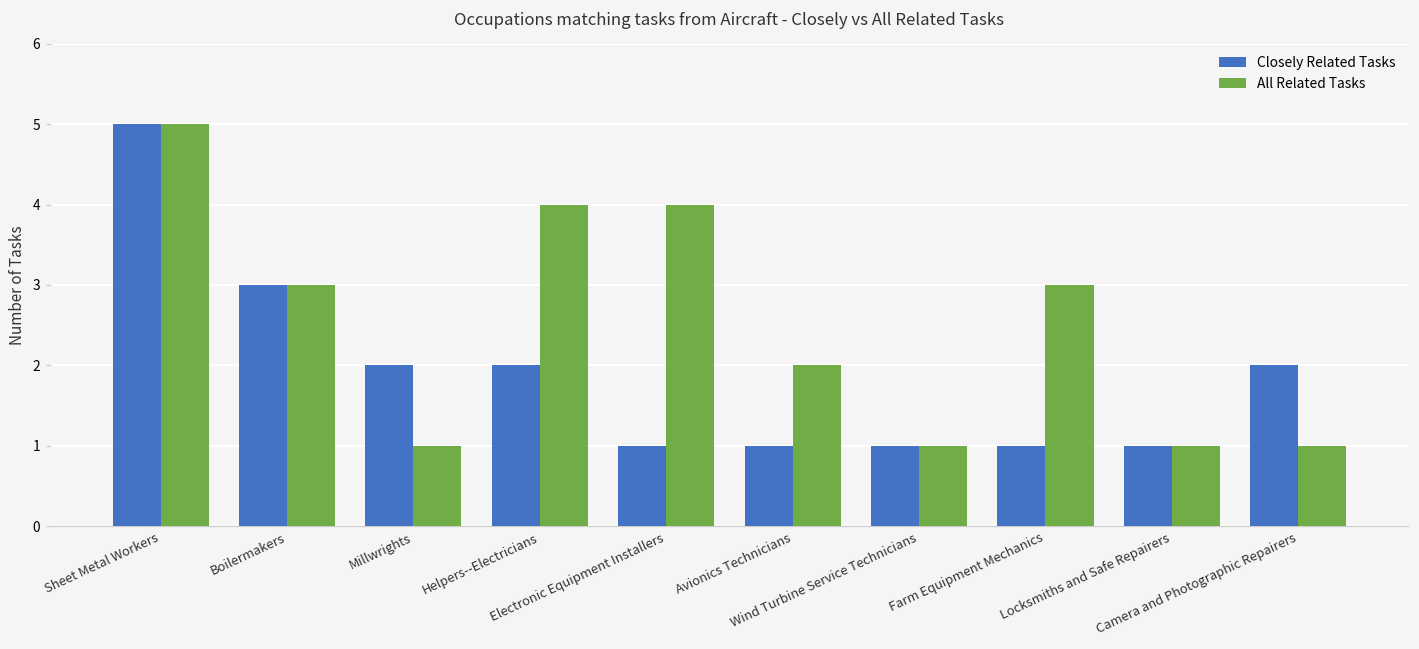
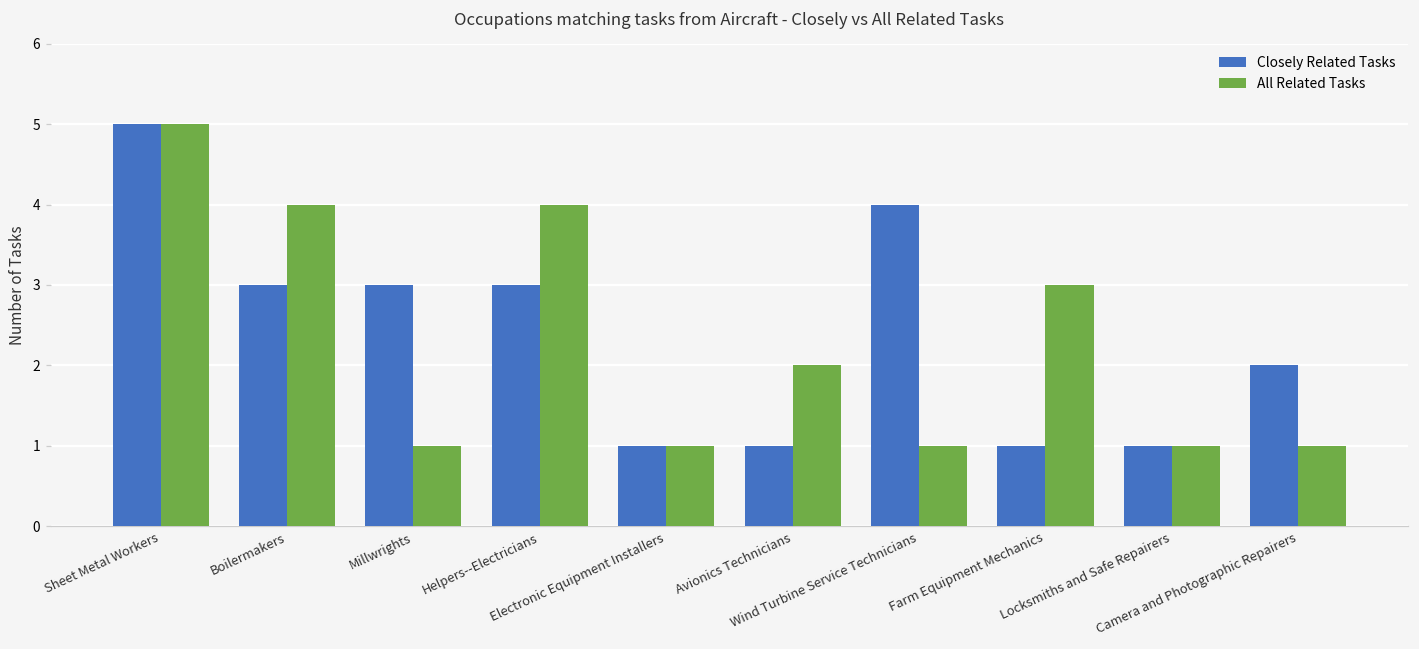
All Related Tasks, Boilermakers: 3 -> 4
Closely Related Tasks, Millwrights: 2 -> 3
Closely Related Tasks, Helpers--Electricians: 2 -> 3
All Related Tasks, Electronic Equipment Installers: 4 -> 1
Closely Related Tasks, Wind Turbine Service Technicians: 1 -> 4
